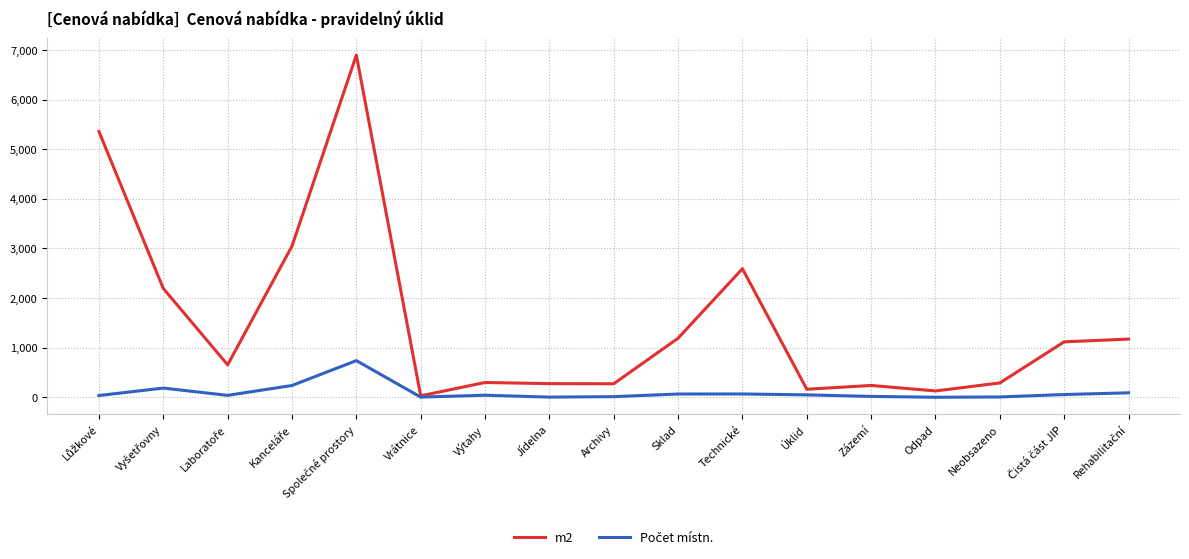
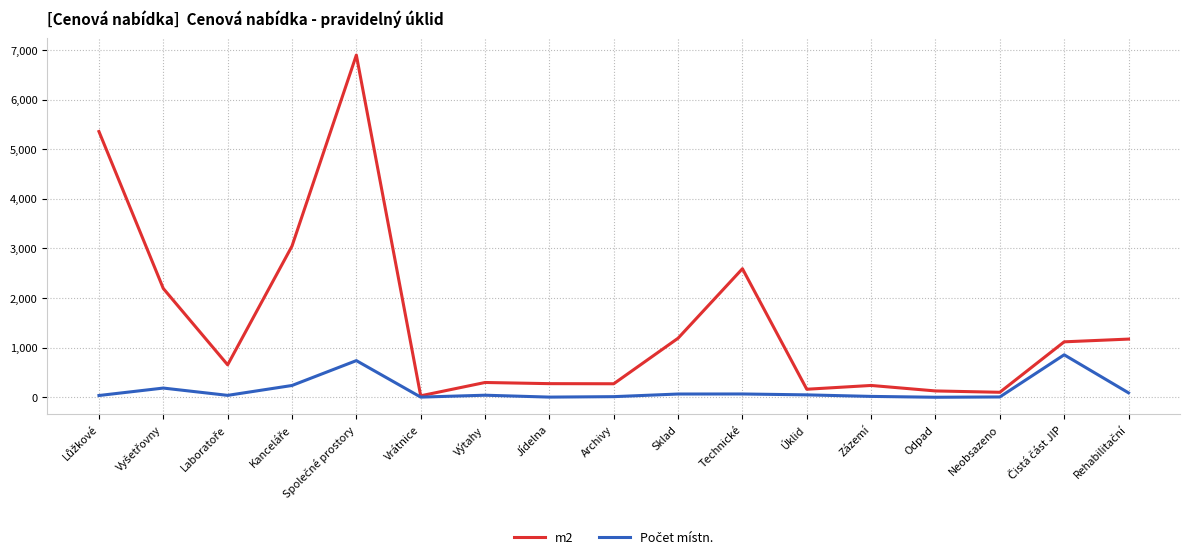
m2, Neobsazeno: 300 -> 100
Počet místn., Čistá část JIP: 100 -> 900
